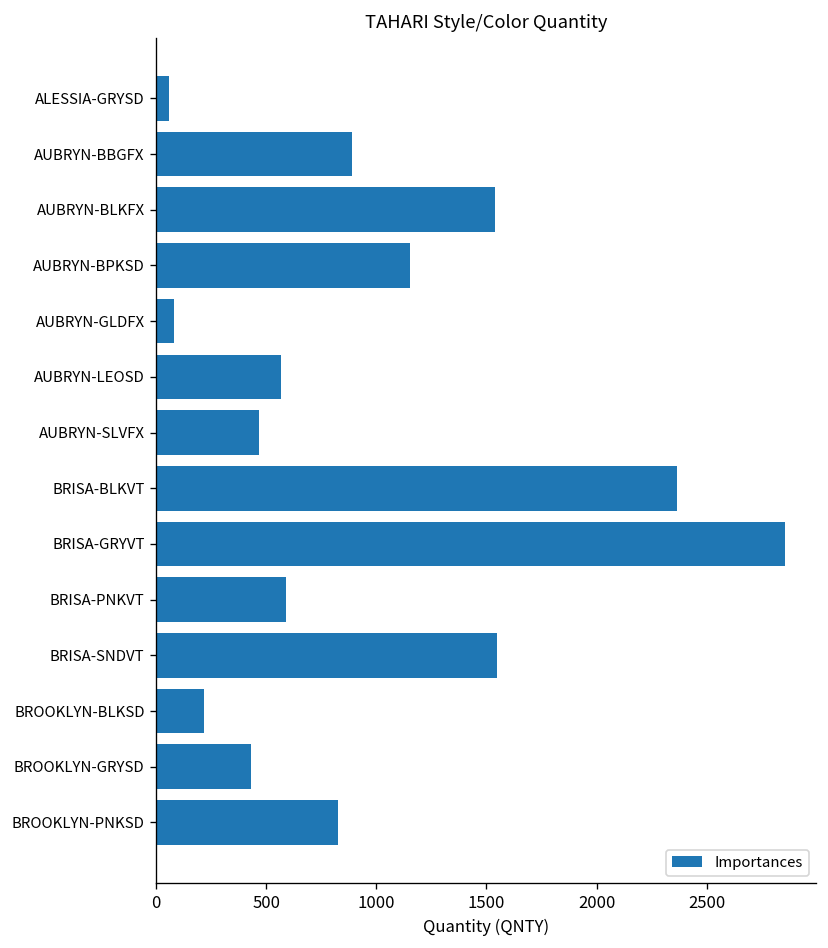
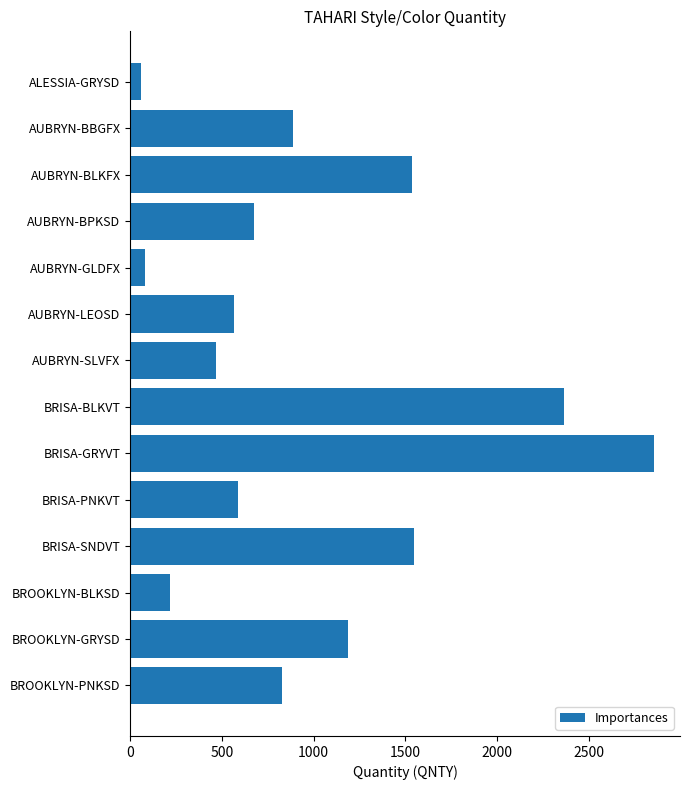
AUBRYN-BPKSD: 1150 -> 670
BROOKLYN-GRYSD: 430 -> 1190
